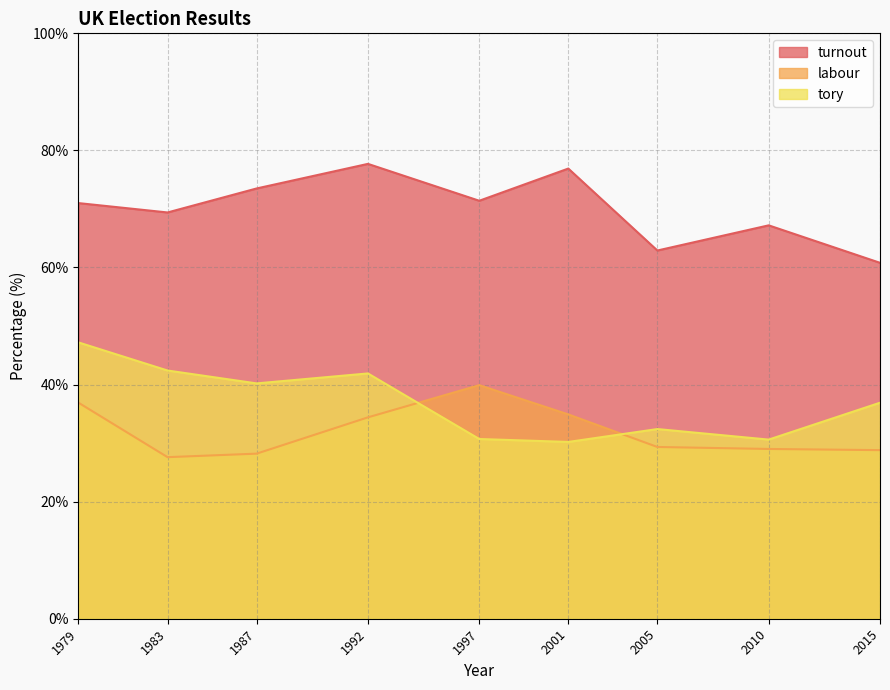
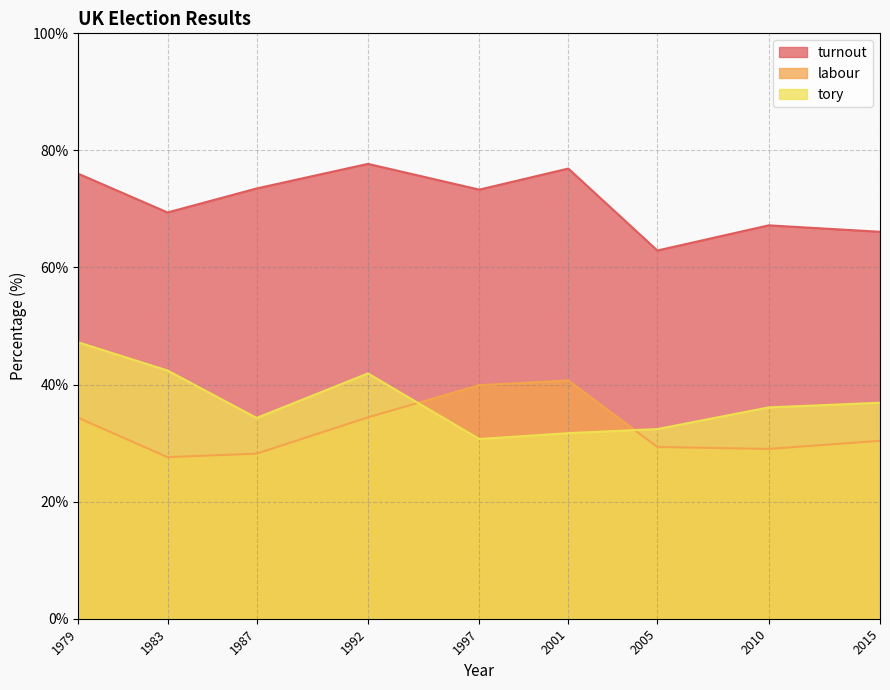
turnout, 1979: 71% -> 76%
labour, 1979: 37% -> 34%
tory, 1987: 40% -> 34%
turnout, 1997: 71% -> 73%
labour, 2001: 35% -> 41%
tory, 2001: 30% -> 32%
tory, 2010: 31% -> 36%
turnout, 2015: 61% -> 66%
labour, 2015: 29% -> 30%
